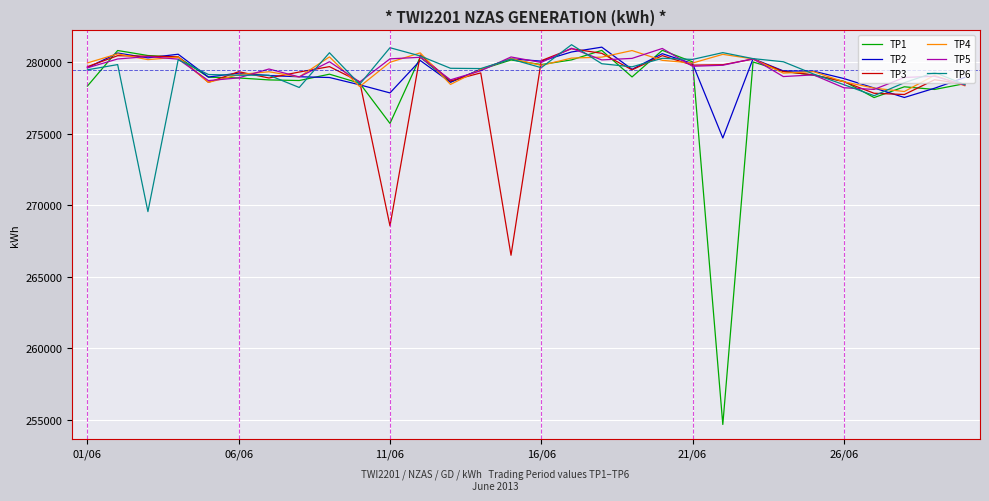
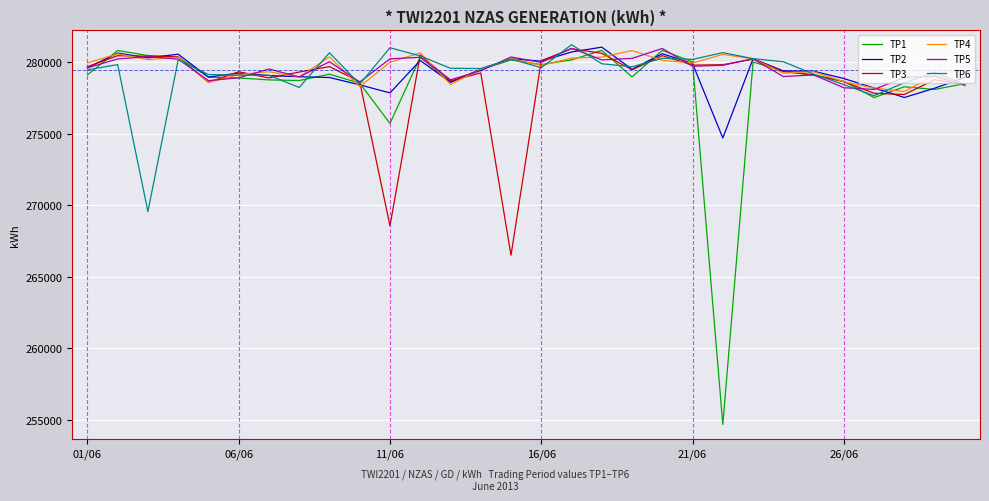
TP1, 01/06: 278300 -> 279100
